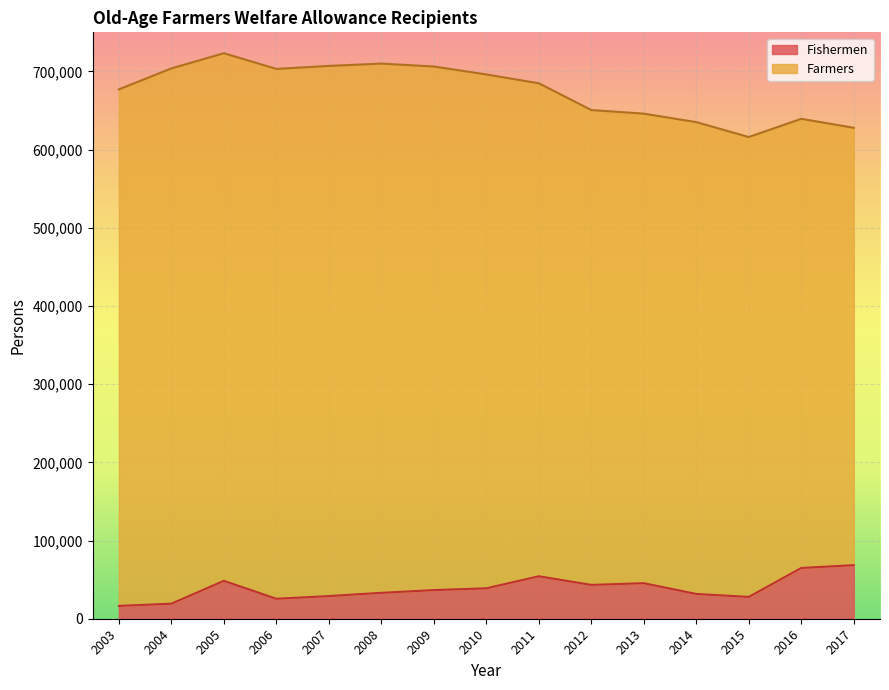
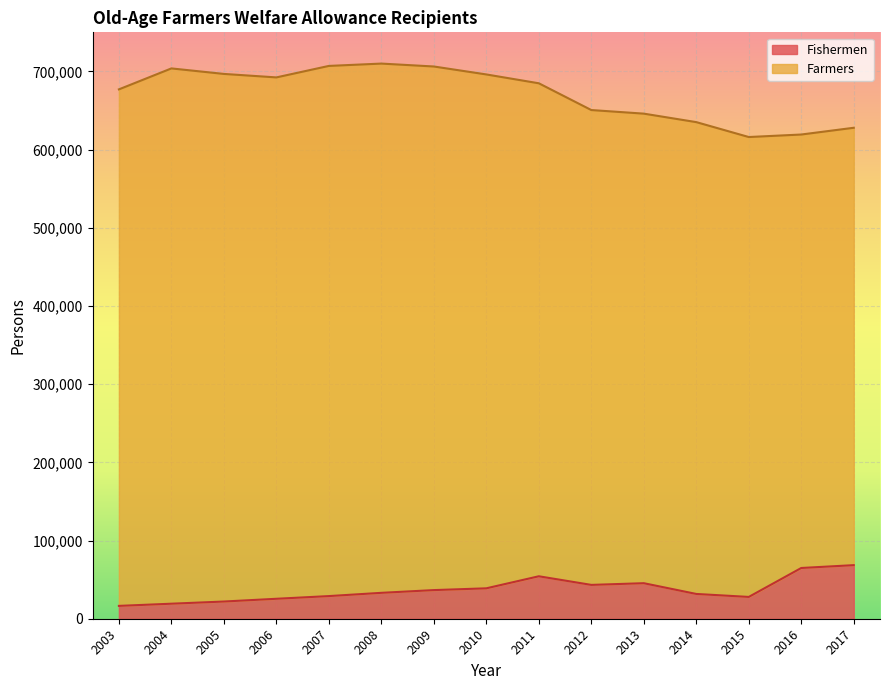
Fishermen, 2005: 50,000 -> 20,000
Farmers, 2006: 680,000 -> 670,000
Farmers, 2016: 570,000 -> 550,000
